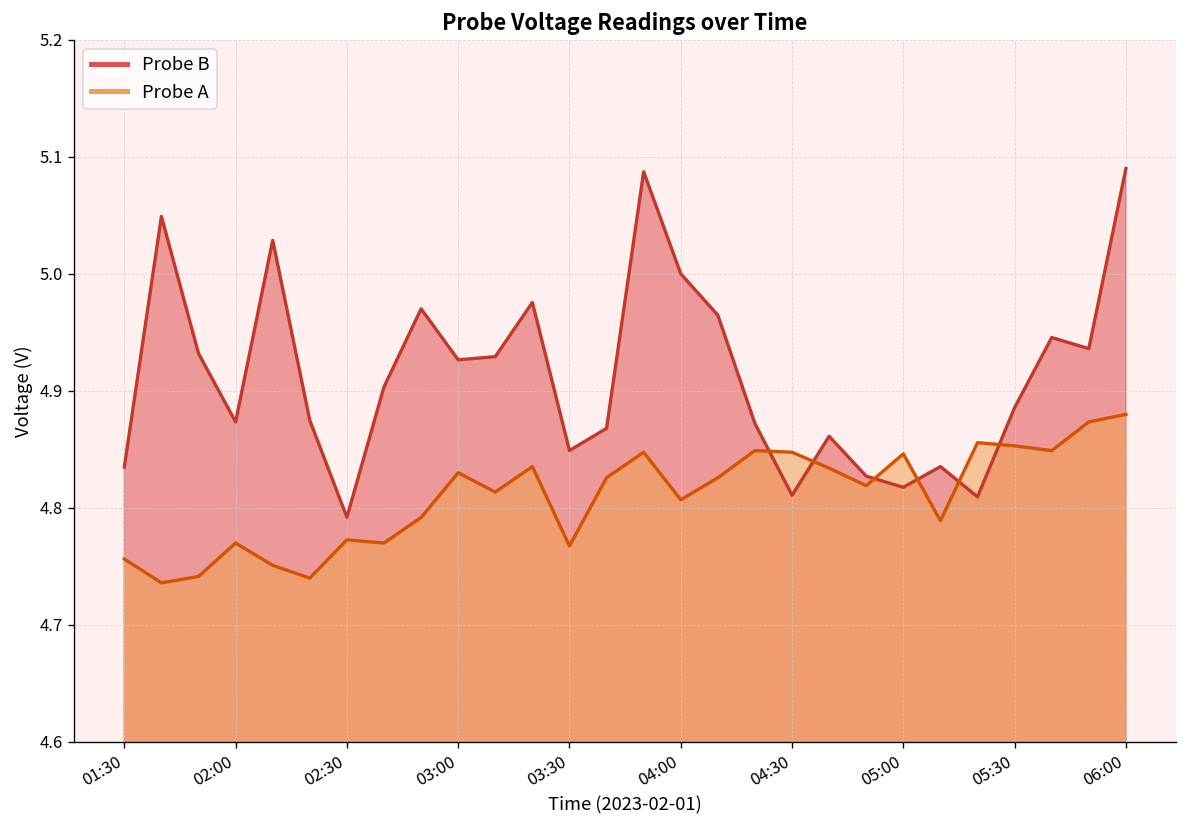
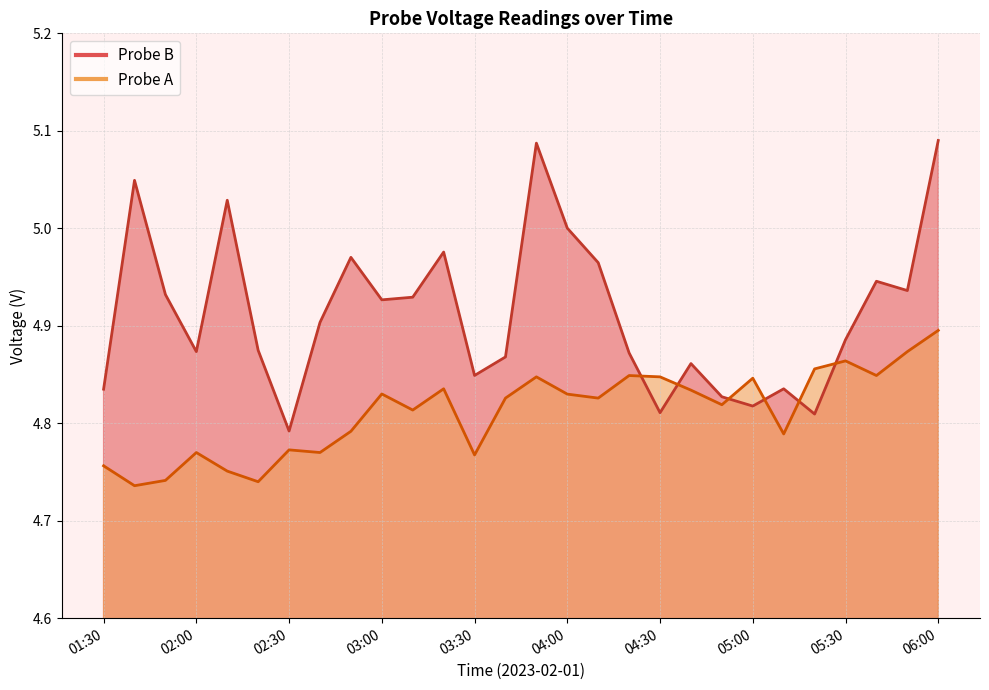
Probe A, 04:00: 4.81 -> 4.83
Probe A, 05:30: 4.85 -> 4.86
Probe A, 06:00: 4.88 -> 4.90
